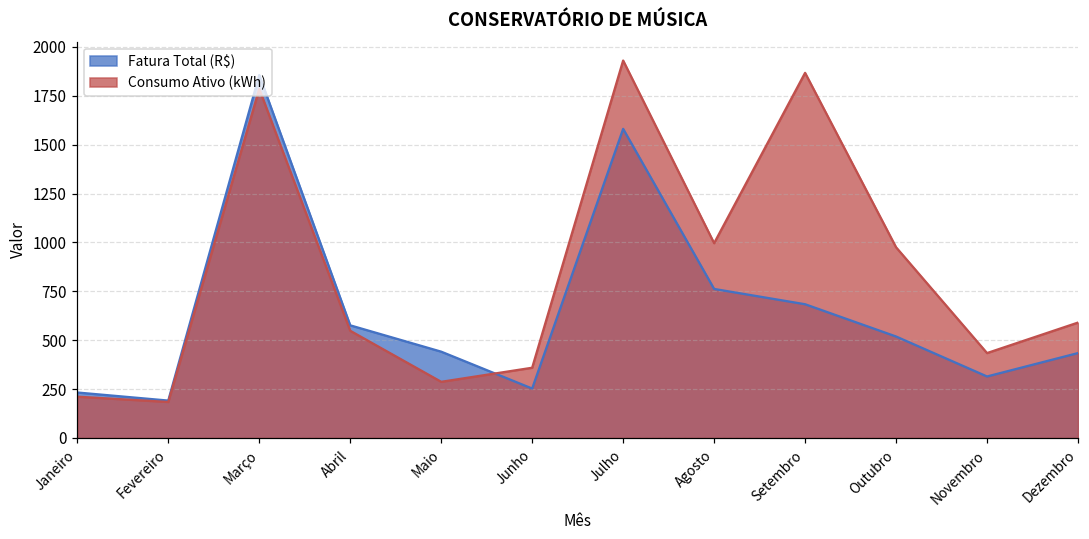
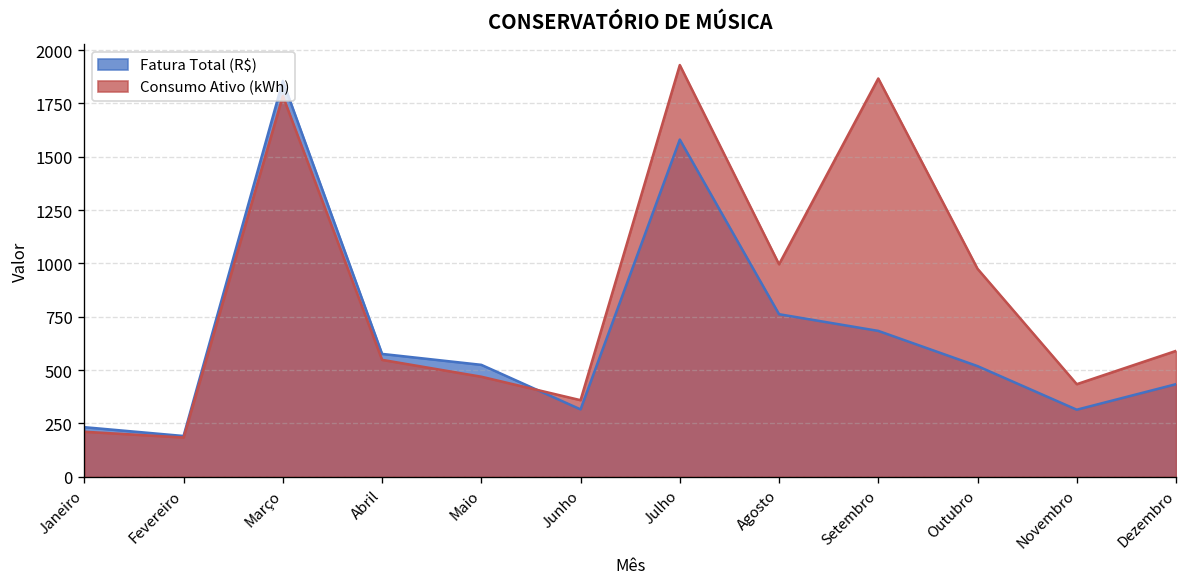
Fatura Total (R$), Maio: 440 -> 520
Consumo Ativo (kWh), Maio: 290 -> 470
Fatura Total (R$), Junho: 250 -> 320
